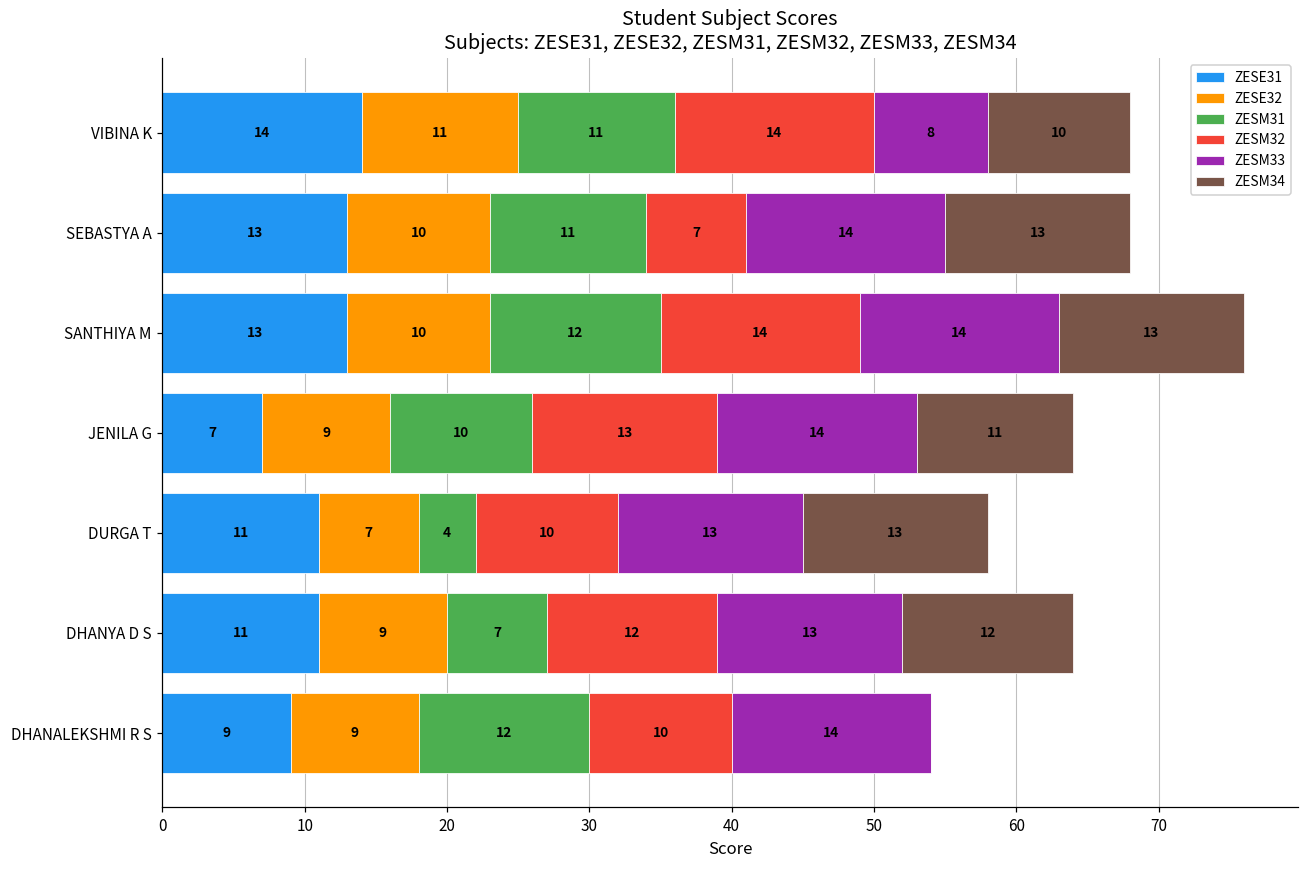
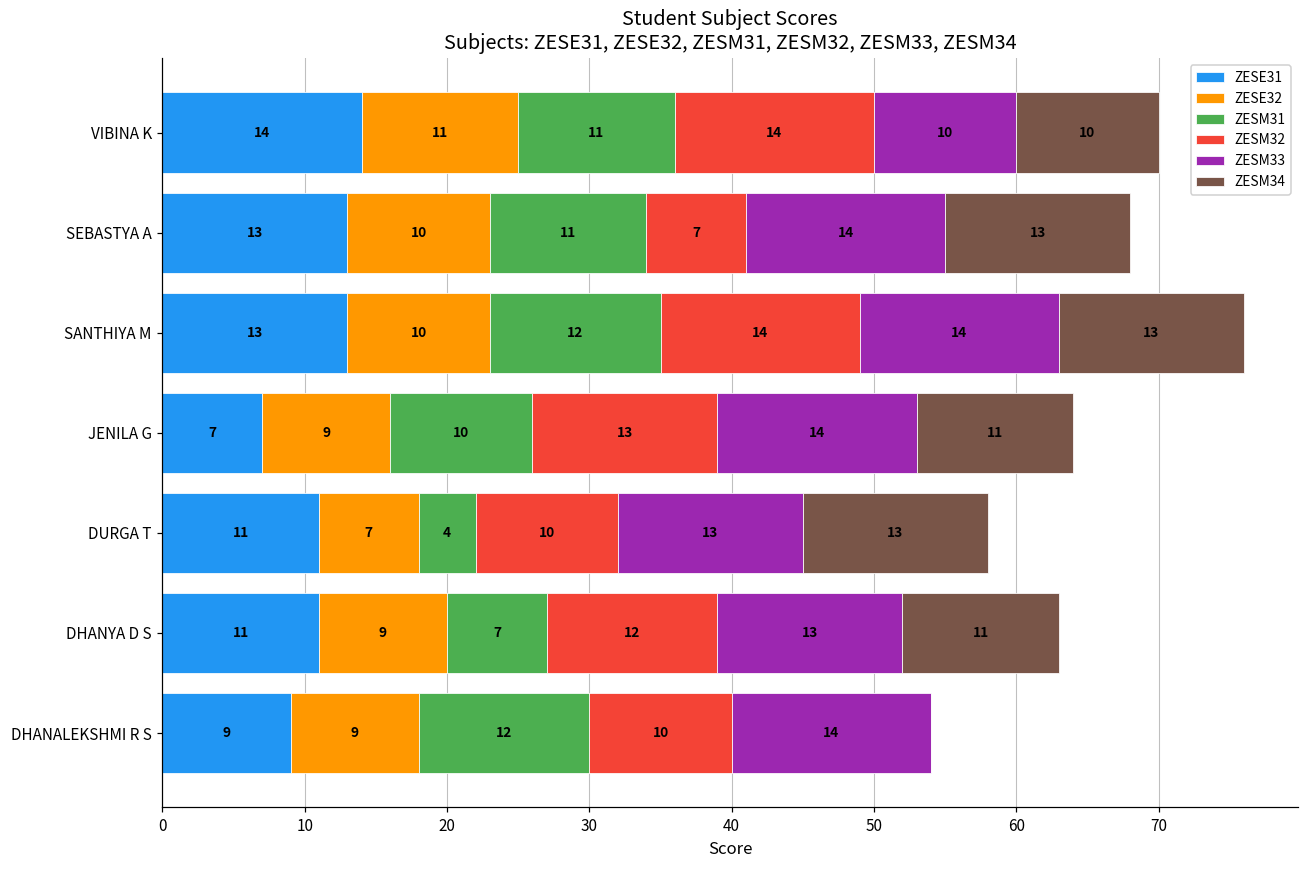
ZESM33, VIBINA K: 8 -> 10
ZESM34, DHANYA D S: 12 -> 11
